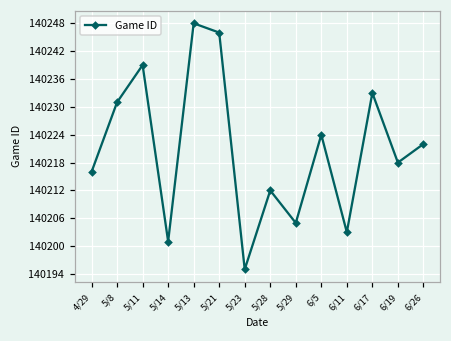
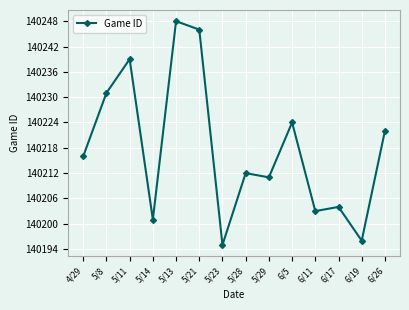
5/29: 140205 -> 140211
6/17: 140233 -> 140204
6/19: 140218 -> 140196
